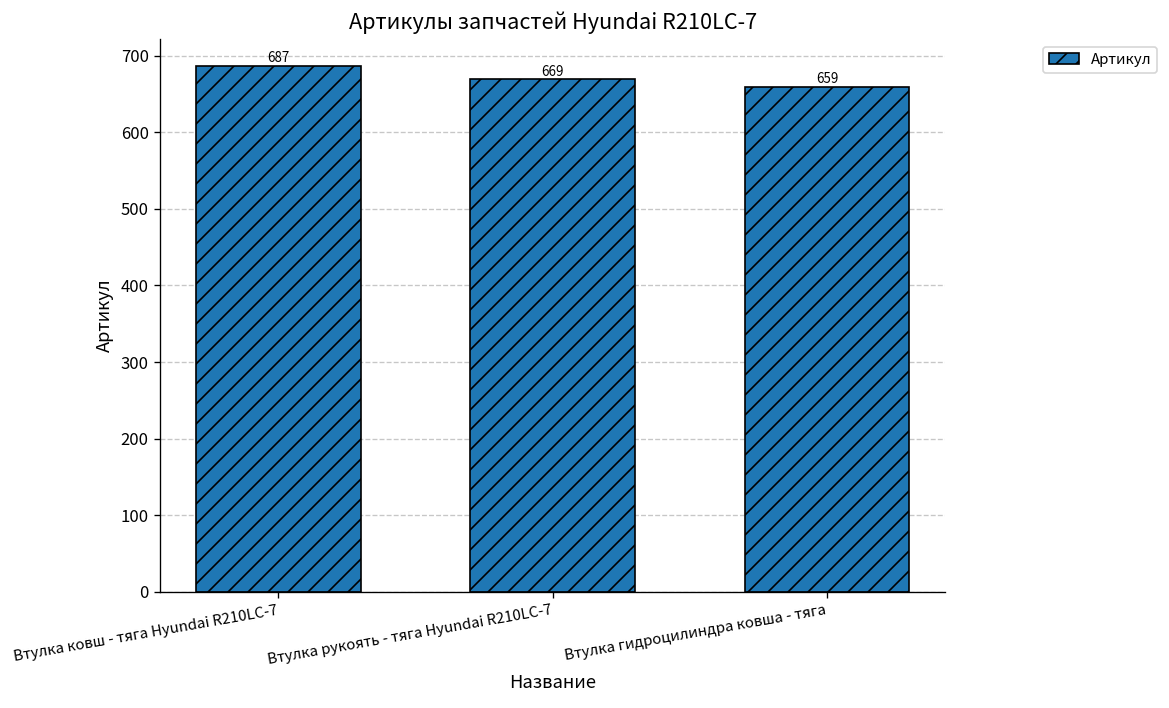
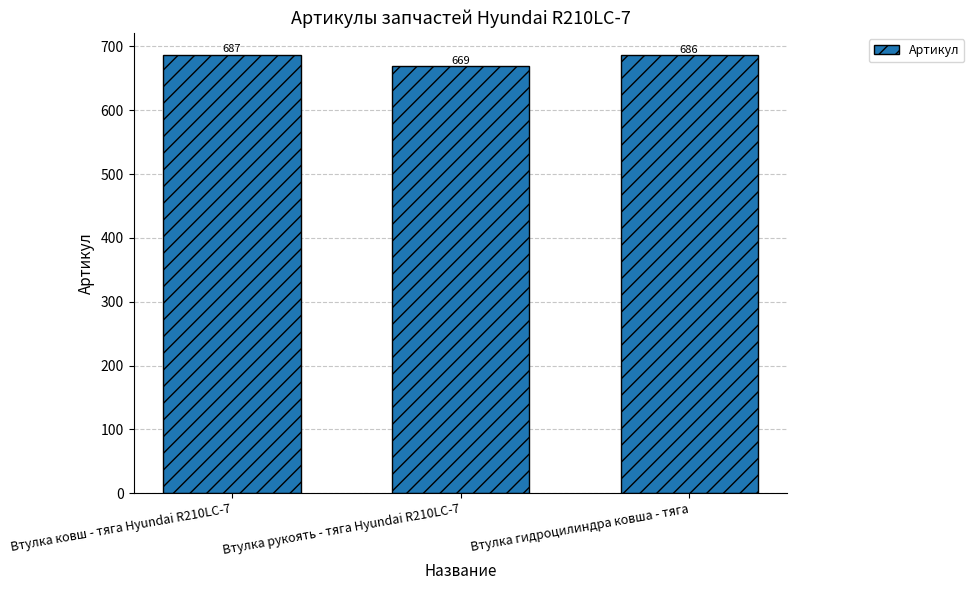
Втулка гидроцилиндра ковша - тяга: 659 -> 686
